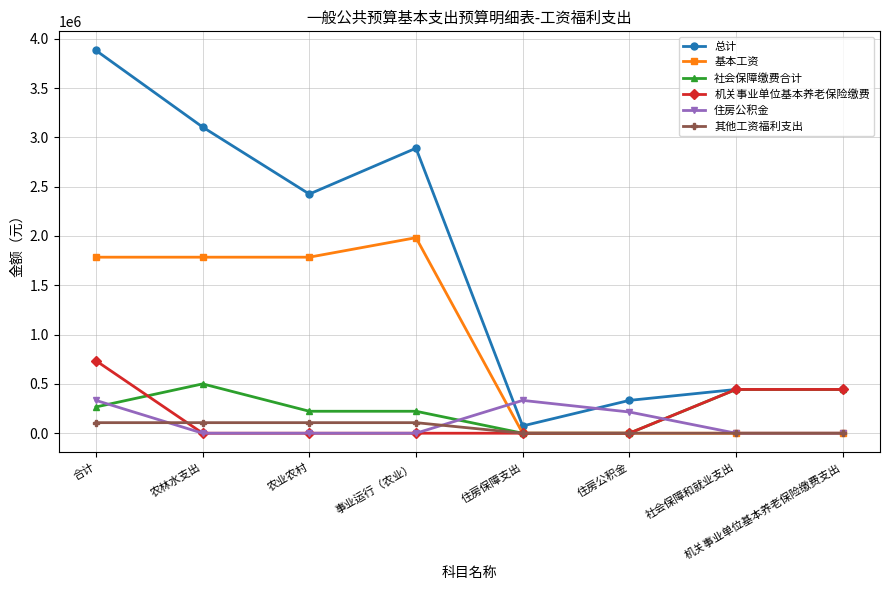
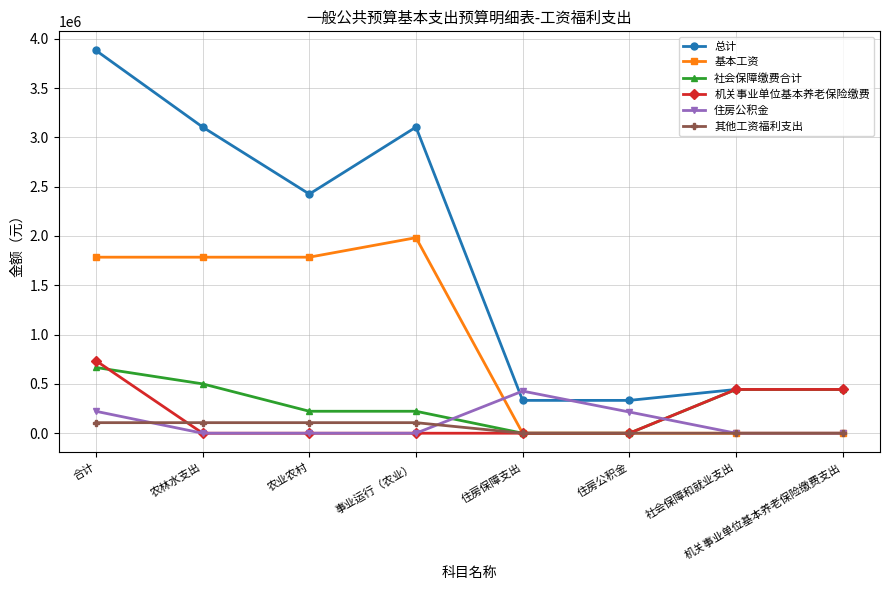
社会保障缴费合计, 合计: 300000 -> 700000
住房公积金, 合计: 300000 -> 200000
总计, 事业运行（农业）: 2900000 -> 3100000
总计, 住房保障支出: 100000 -> 300000
住房公积金, 住房保障支出: 300000 -> 400000
